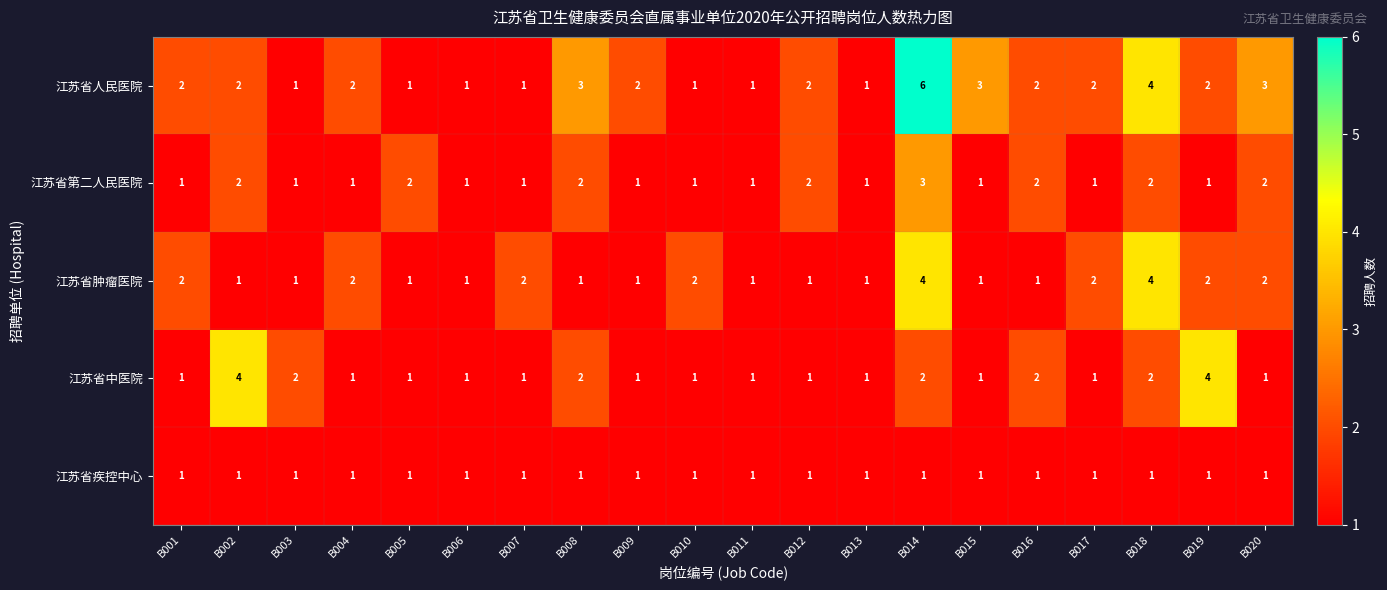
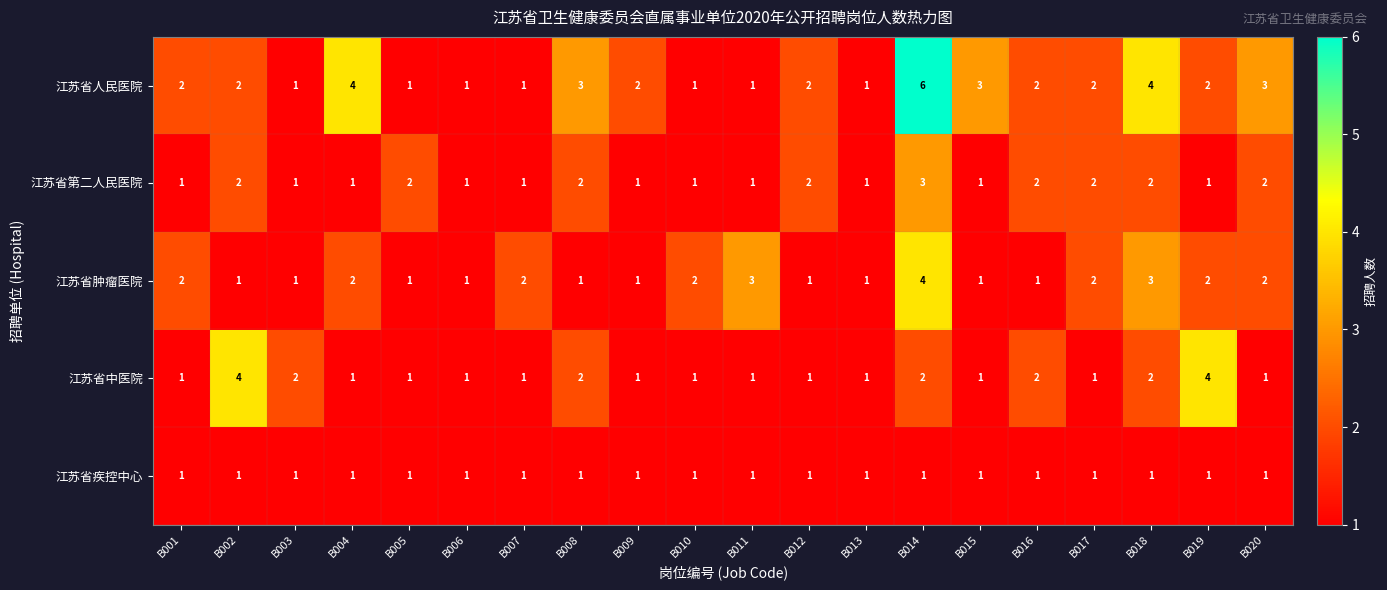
江苏省人民医院, B004: 2 -> 4
江苏省第二人民医院, B017: 1 -> 2
江苏省肿瘤医院, B011: 1 -> 3
江苏省肿瘤医院, B018: 4 -> 3
